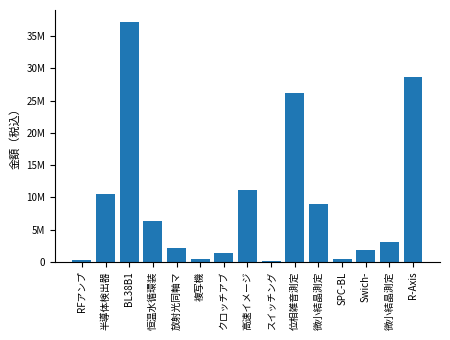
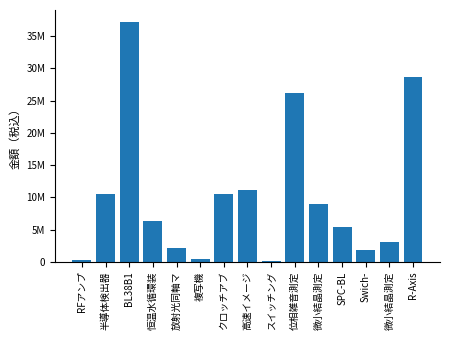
クロッチアブ: 1000000 -> 11000000
SPC-BL: 0 -> 5000000
